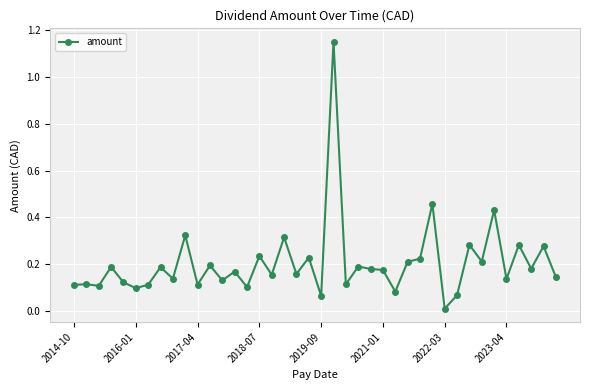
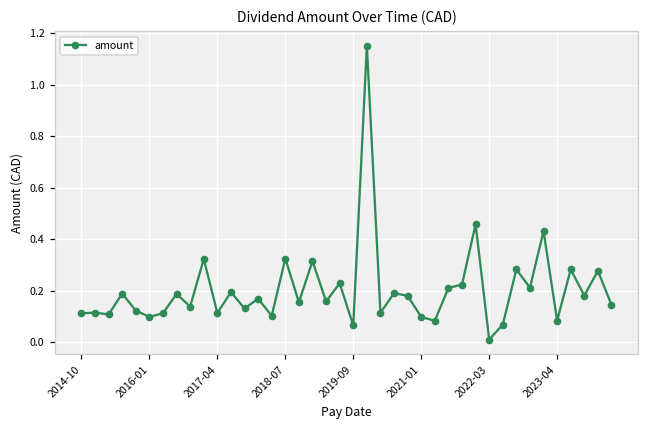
2018-07: 0.23 -> 0.32
2021-01: 0.17 -> 0.10
2023-04: 0.14 -> 0.08
